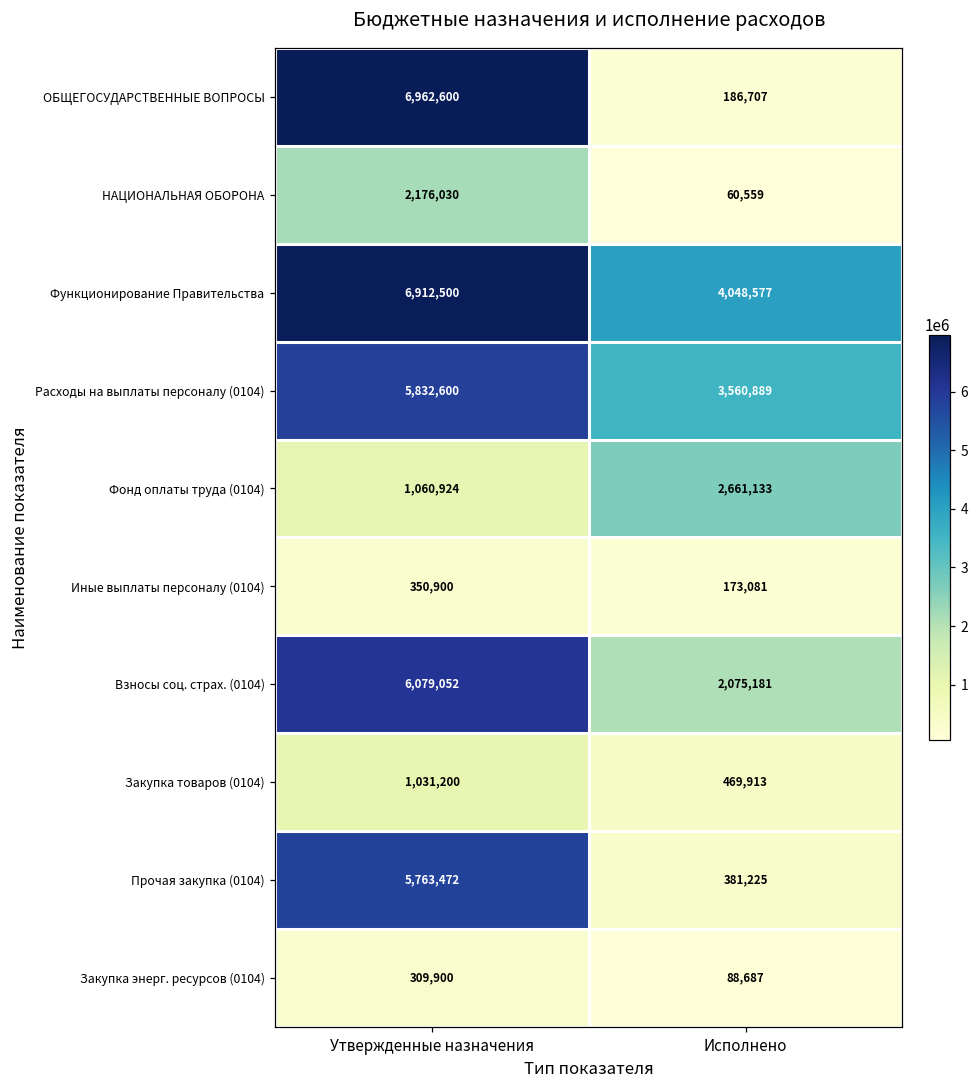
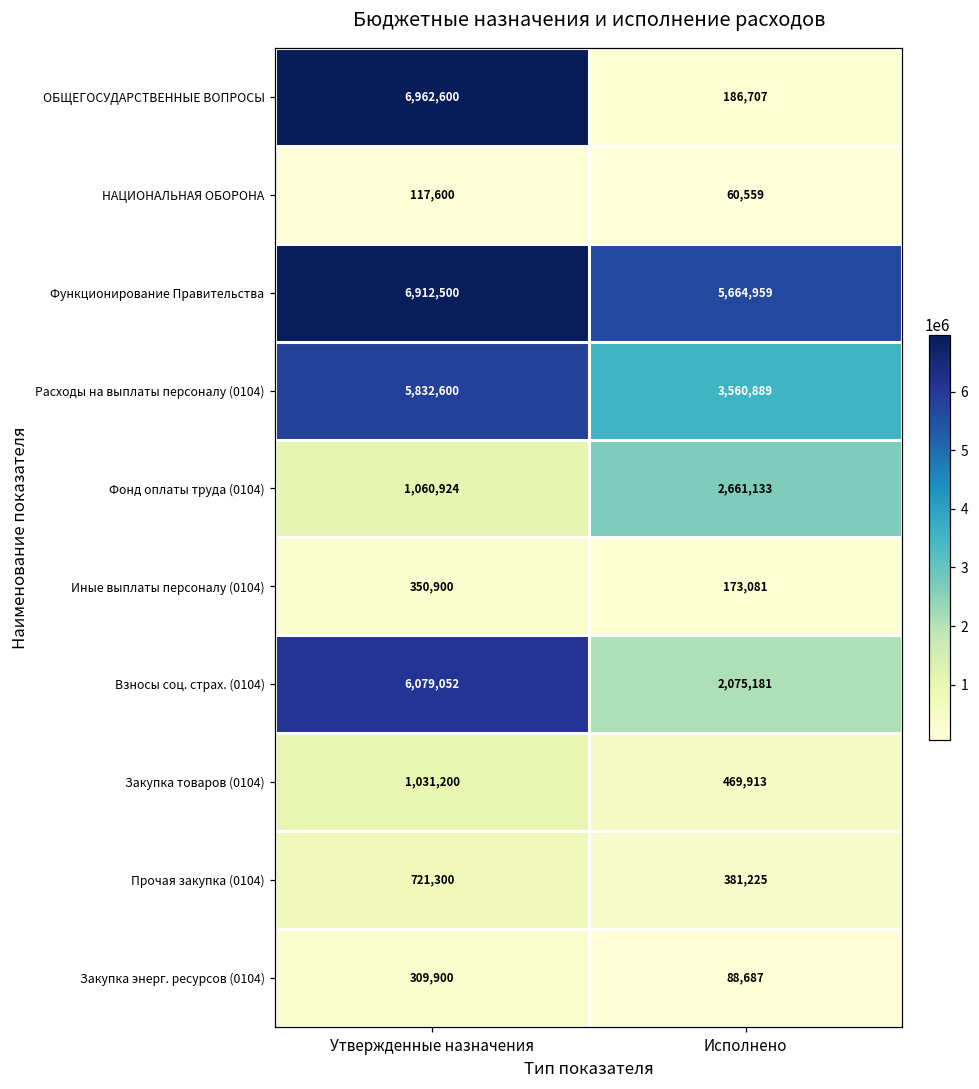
НАЦИОНАЛЬНАЯ ОБОРОНА, Утвержденные назначения: 2,176,030 -> 117,600
Функционирование Правительства, Исполнено: 4,048,577 -> 5,664,959
Прочая закупка (0104), Утвержденные назначения: 5,763,472 -> 721,300
